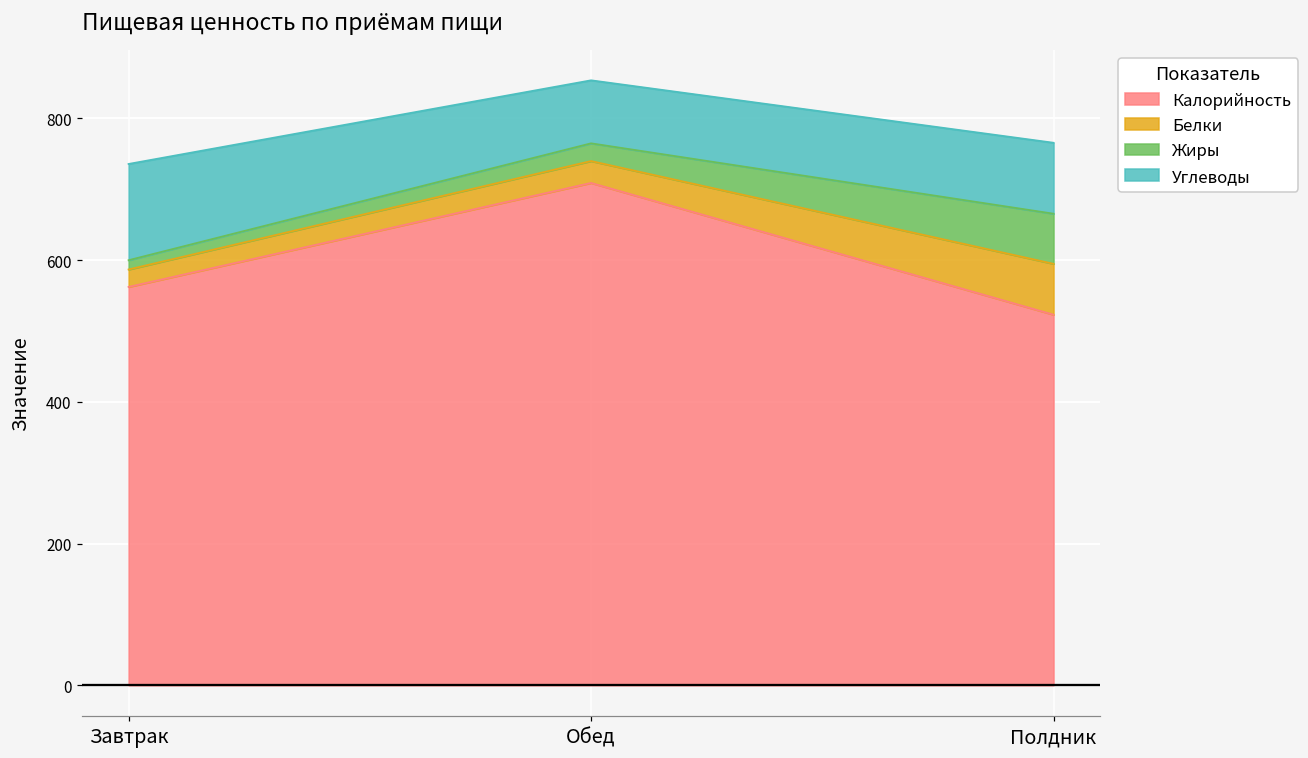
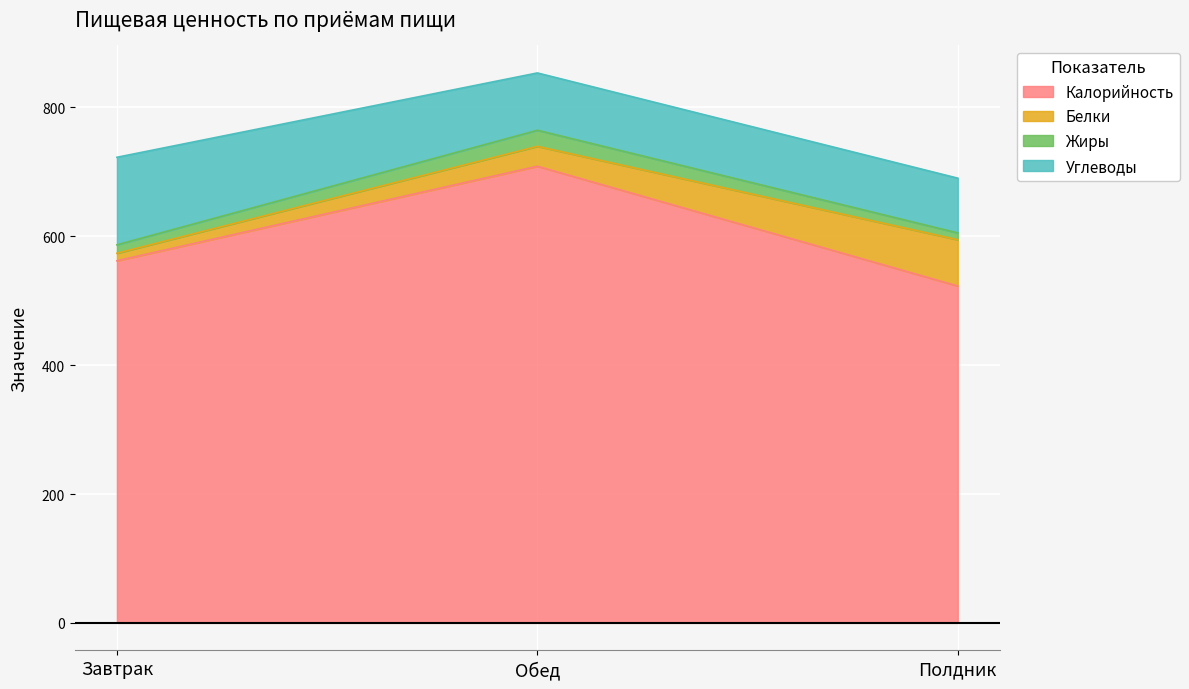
Белки, Завтрак: 20 -> 10
Жиры, Полдник: 70 -> 10
Углеводы, Полдник: 100 -> 90
